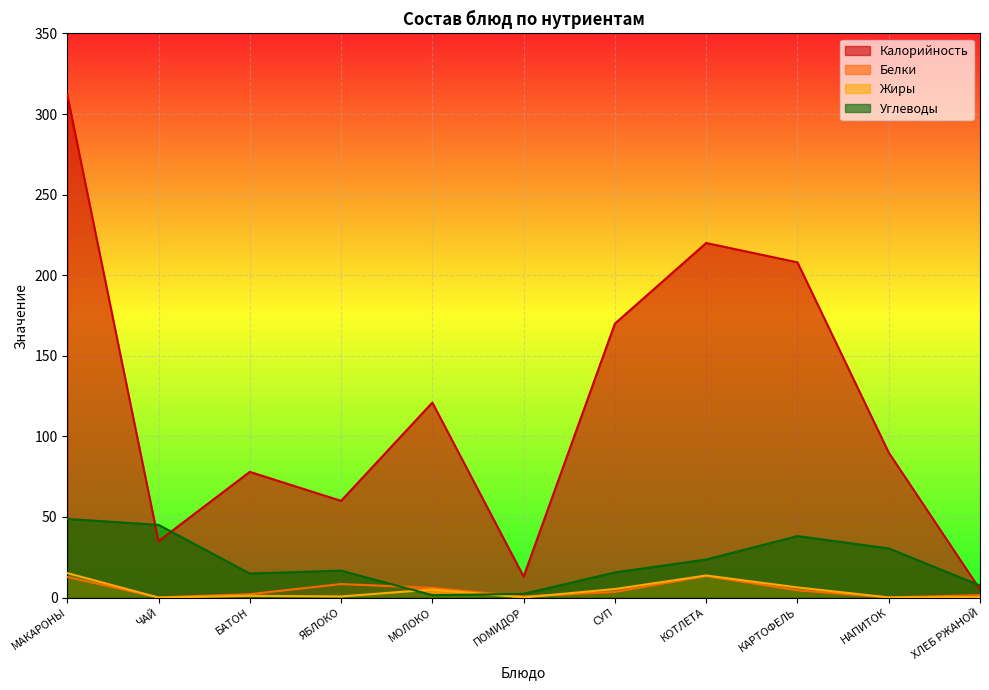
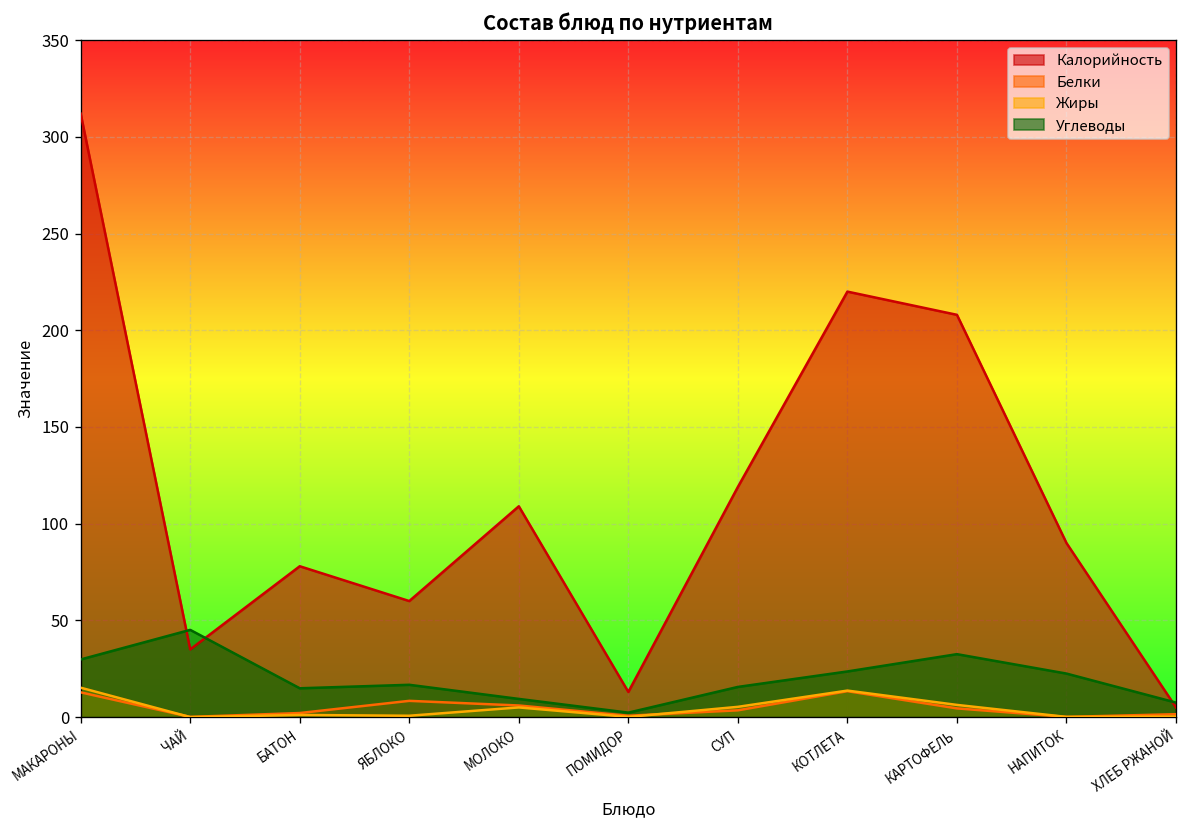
Углеводы, МАКАРОНЫ: 49 -> 30
Калорийность, МОЛОКО: 121 -> 109
Углеводы, МОЛОКО: 2 -> 9
Калорийность, СУП: 170 -> 119
Углеводы, КАРТОФЕЛЬ: 38 -> 33
Углеводы, НАПИТОК: 31 -> 23
